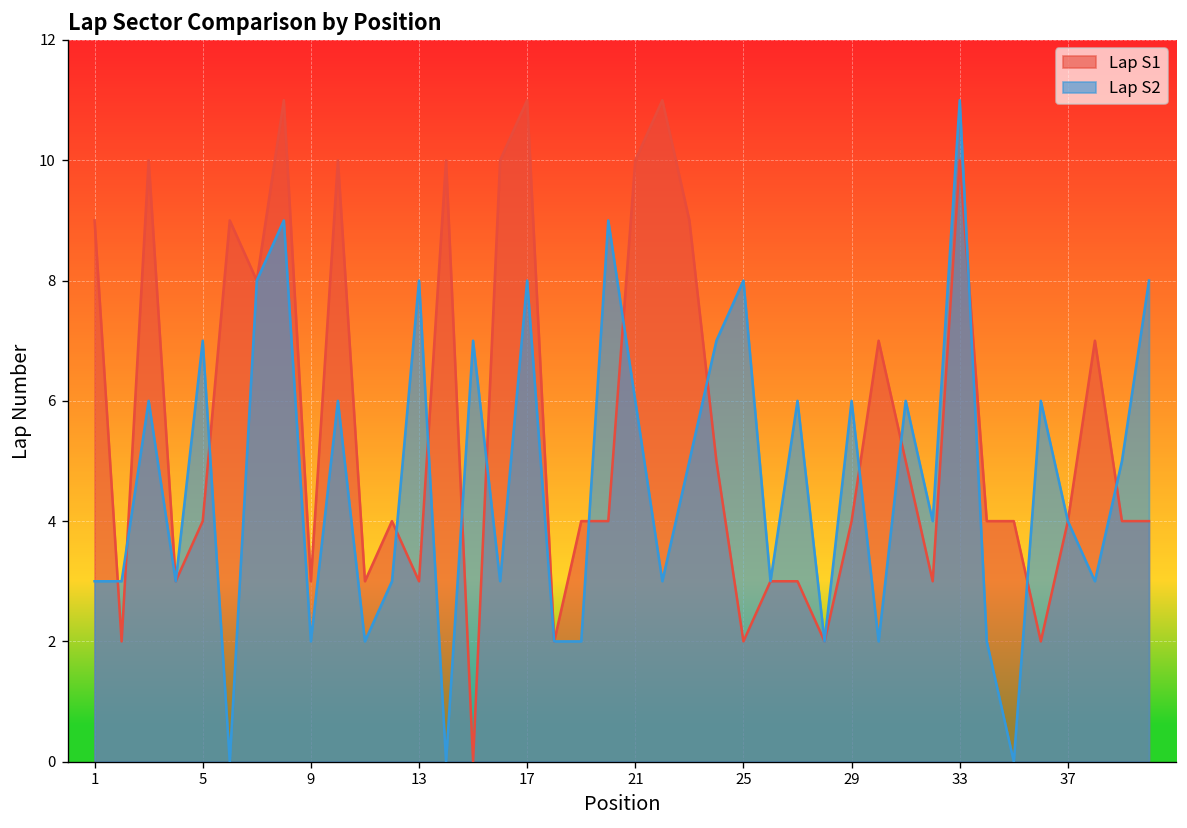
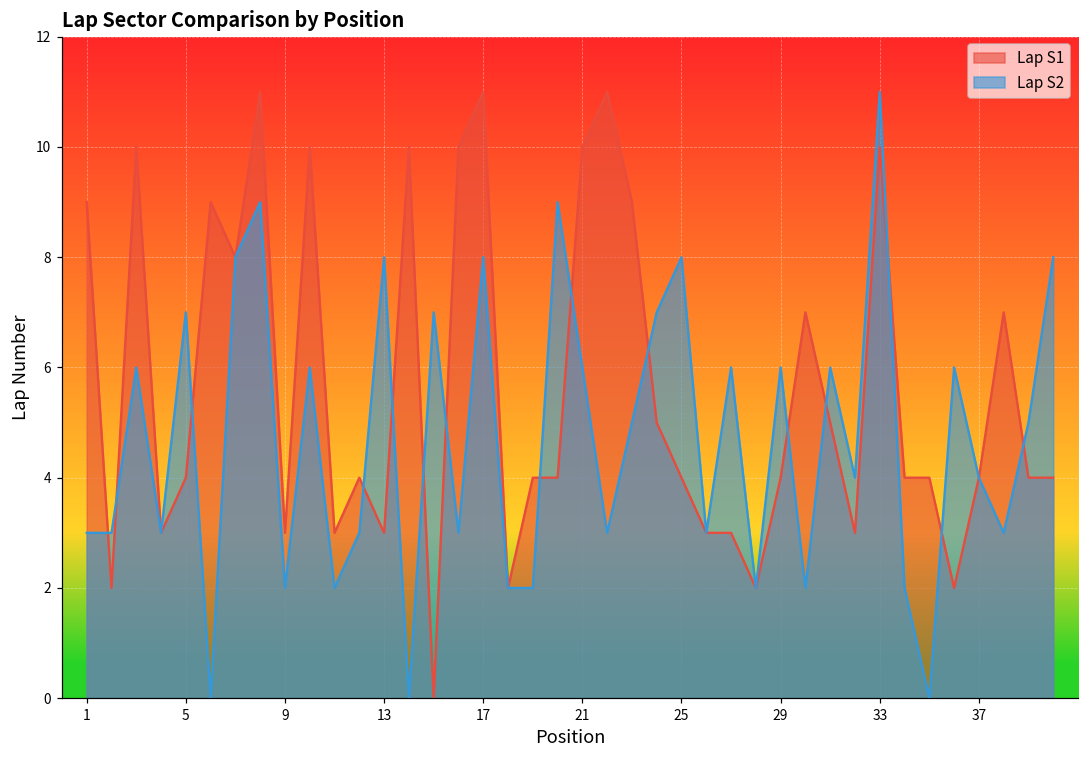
Lap S1, 25: 2 -> 4
